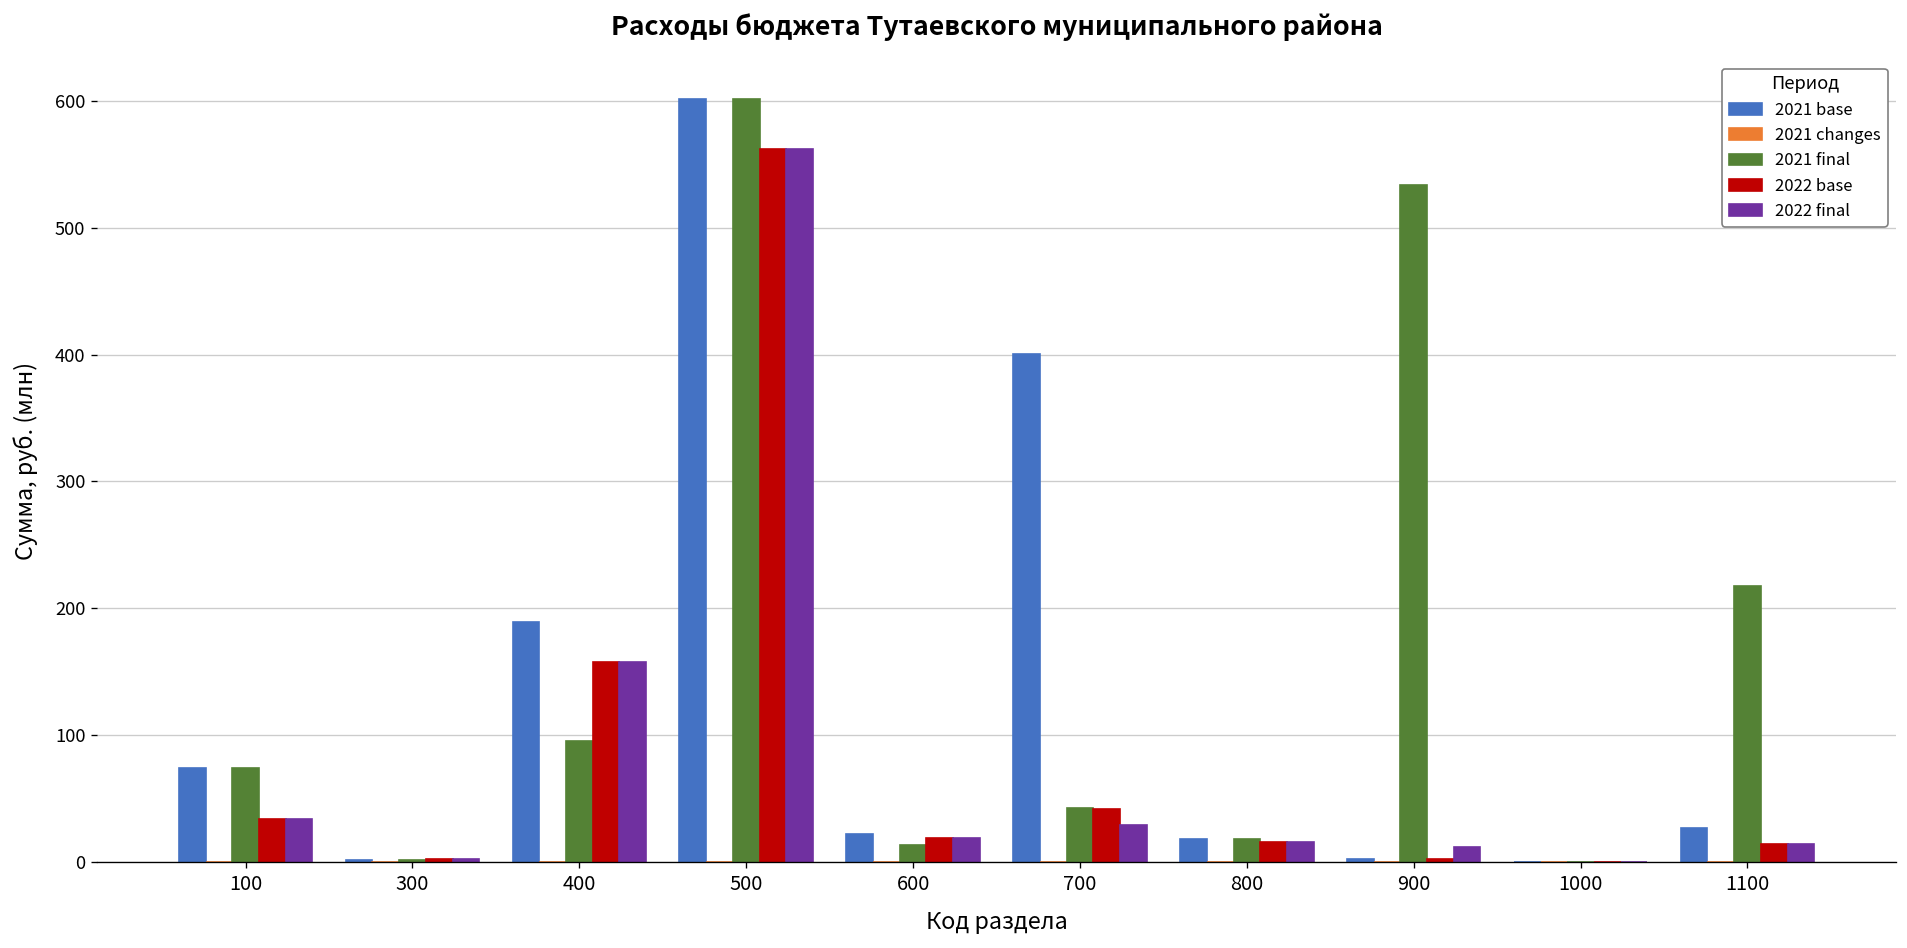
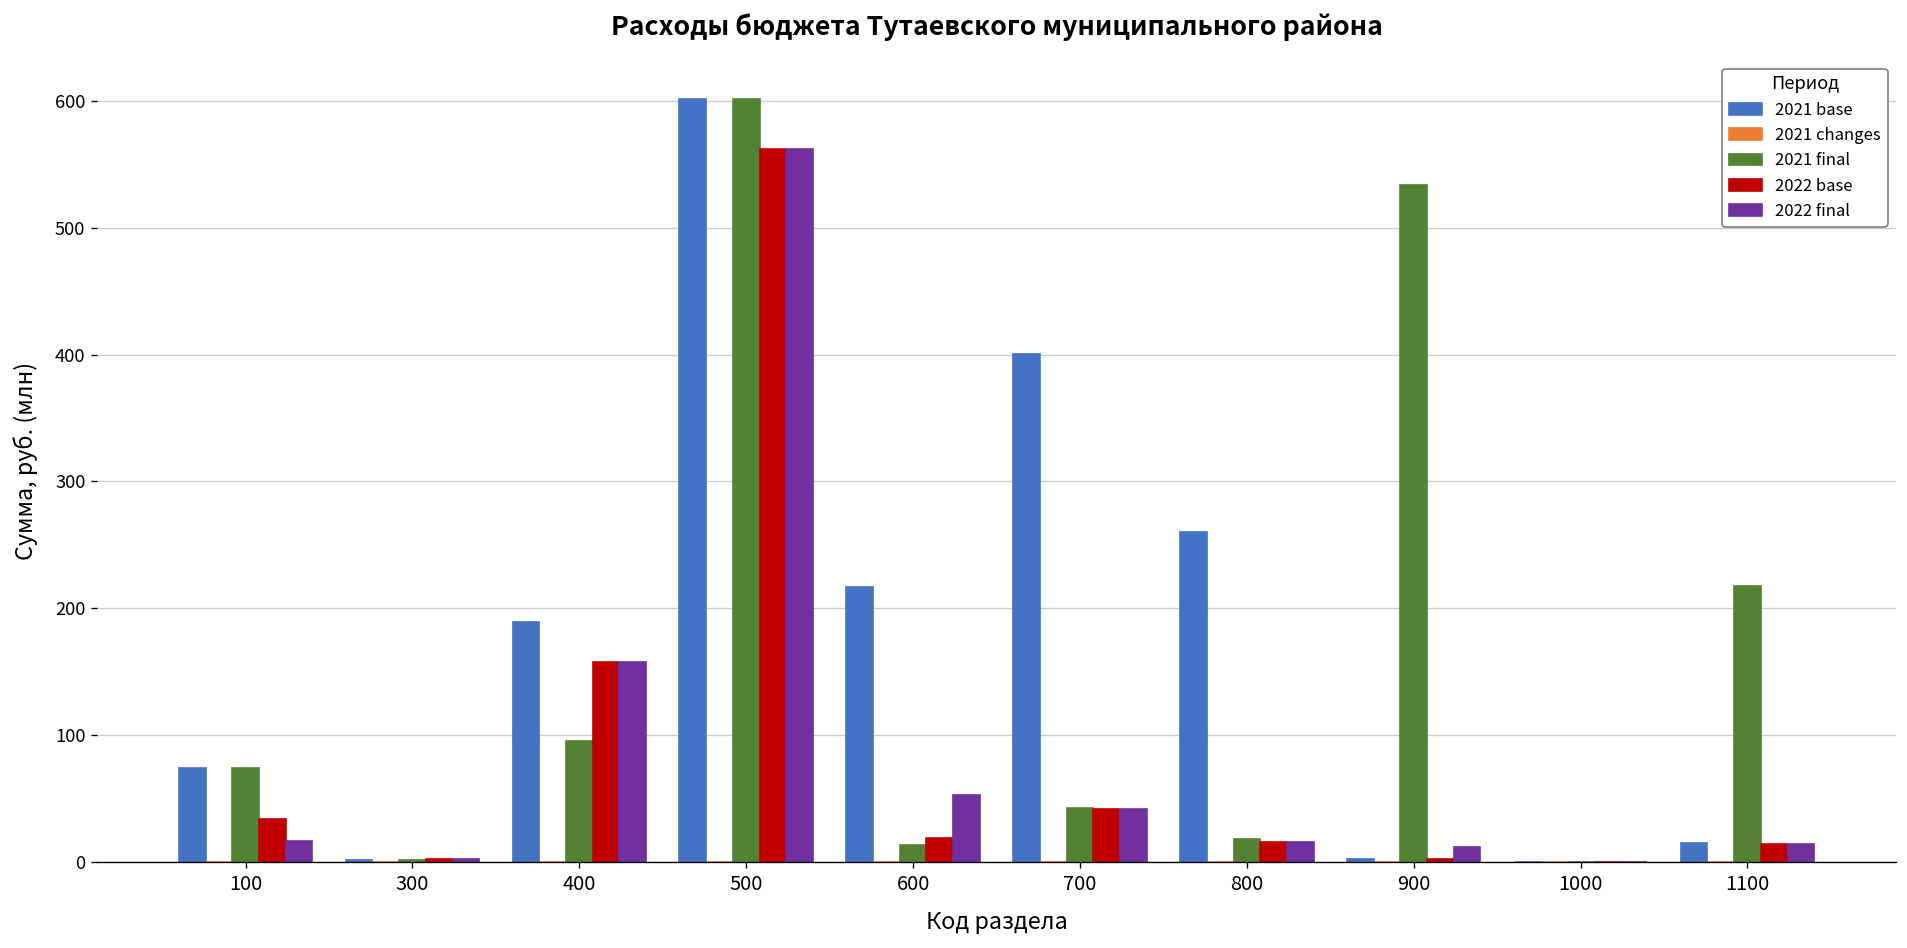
2022 final, 100: 34 -> 16
2021 base, 600: 22 -> 217
2022 final, 600: 19 -> 53
2022 final, 700: 29 -> 42
2021 base, 800: 18 -> 260
2021 base, 1100: 27 -> 15
